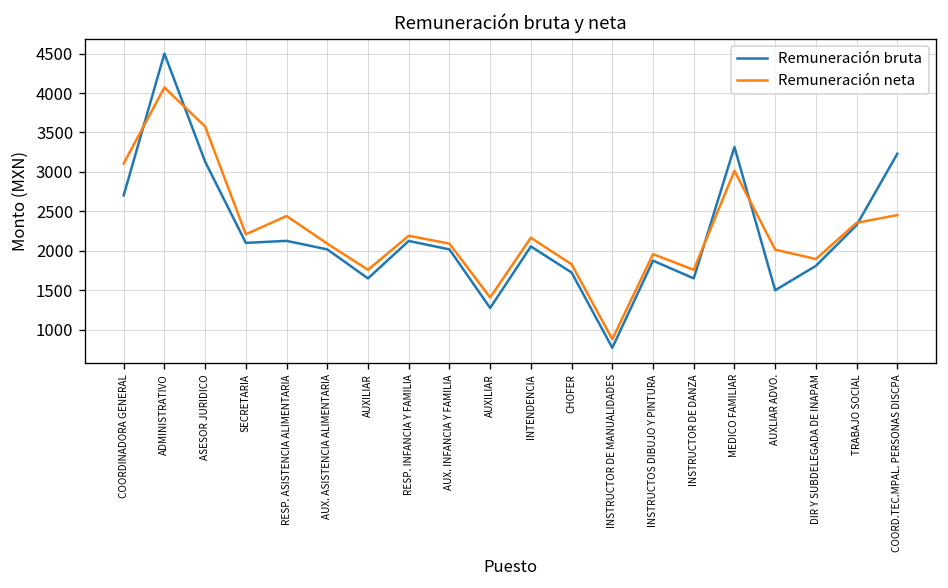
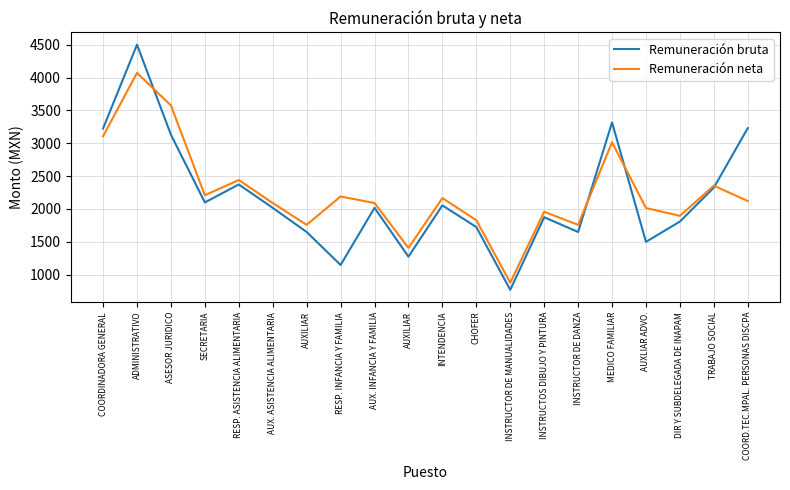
Remuneración bruta, COORDINADORA GENERAL: 2700 -> 3200
Remuneración bruta, RESP. ASISTENCIA ALIMENTARIA: 2100 -> 2400
Remuneración bruta, RESP. INFANCIA Y FAMILIA: 2100 -> 1100
Remuneración neta, COORD.TEC.MPAL. PERSONAS DISCPA: 2500 -> 2100
